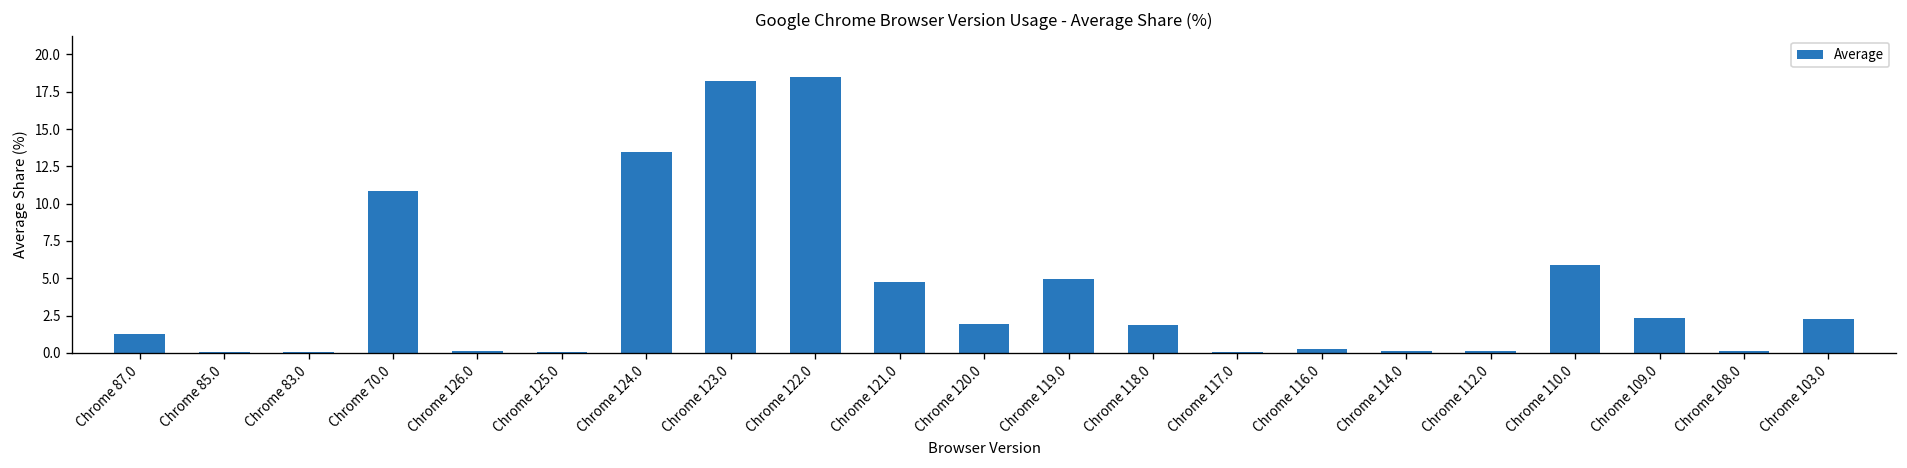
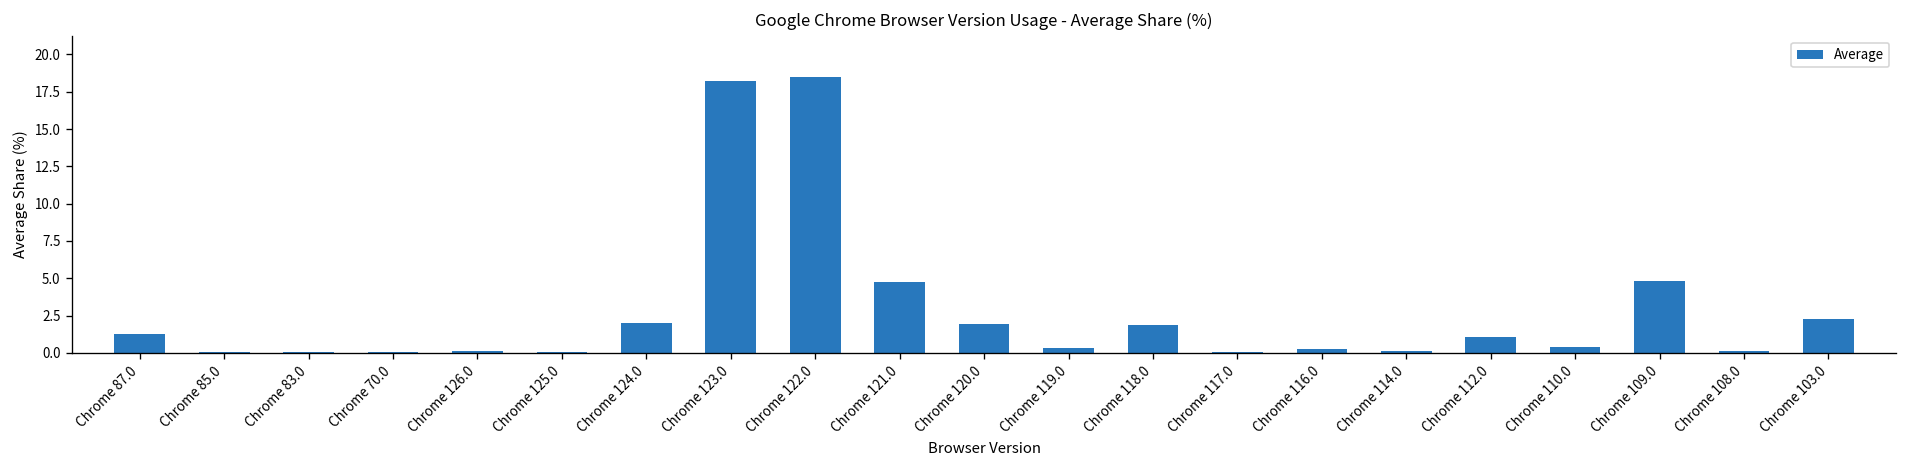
Chrome 70.0: 10.8 -> 0.1
Chrome 124.0: 13.5 -> 2.0
Chrome 119.0: 4.9 -> 0.3
Chrome 112.0: 0.1 -> 1.1
Chrome 110.0: 5.9 -> 0.4
Chrome 109.0: 2.4 -> 4.8
